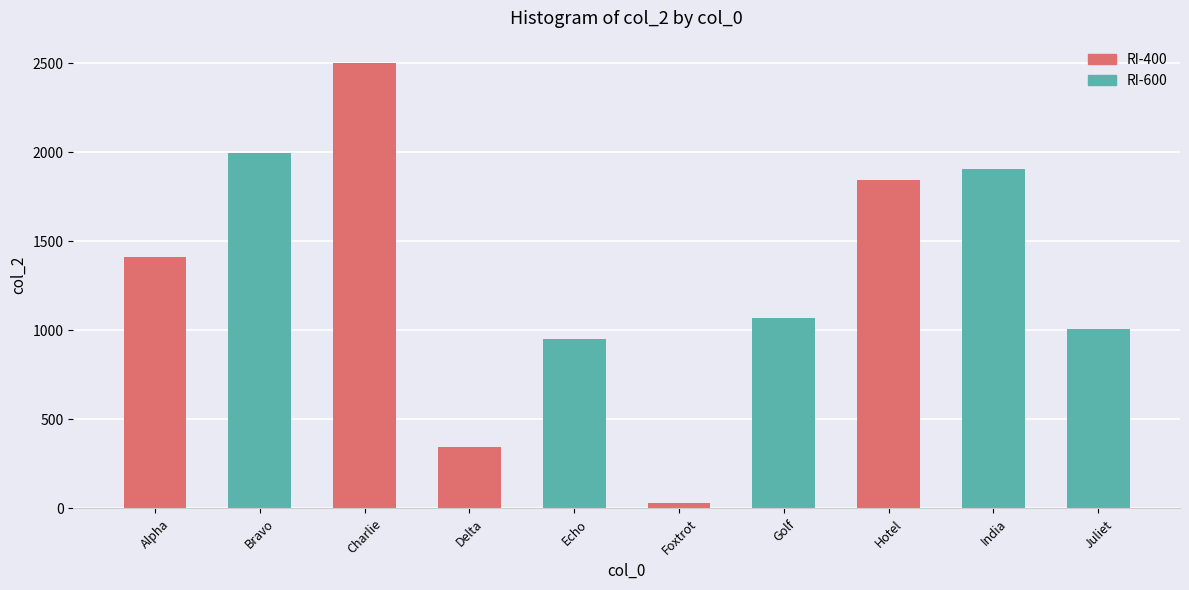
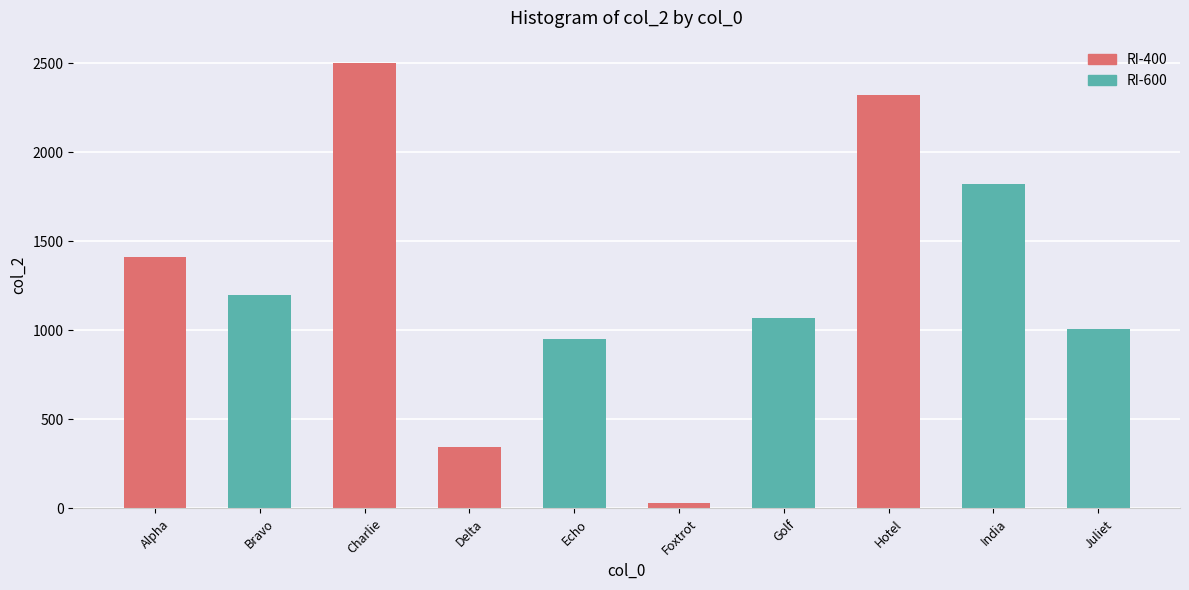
Bravo: 2000 -> 1200
Hotel: 1840 -> 2320
India: 1900 -> 1820
